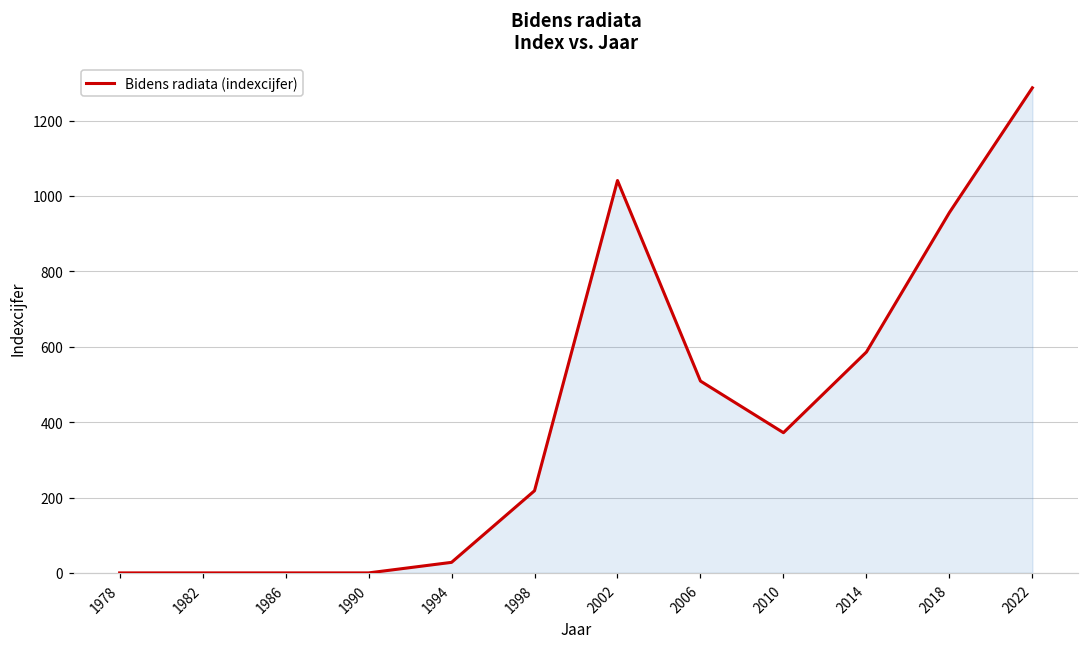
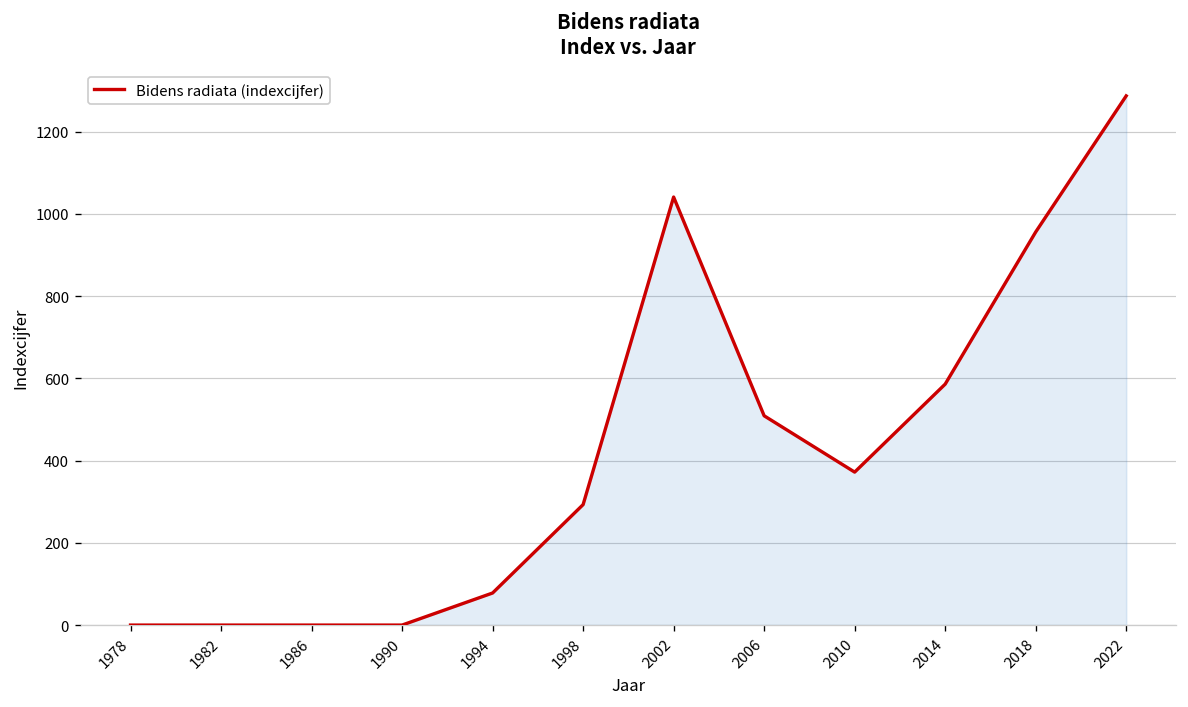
1994: 30 -> 80
1998: 220 -> 290
